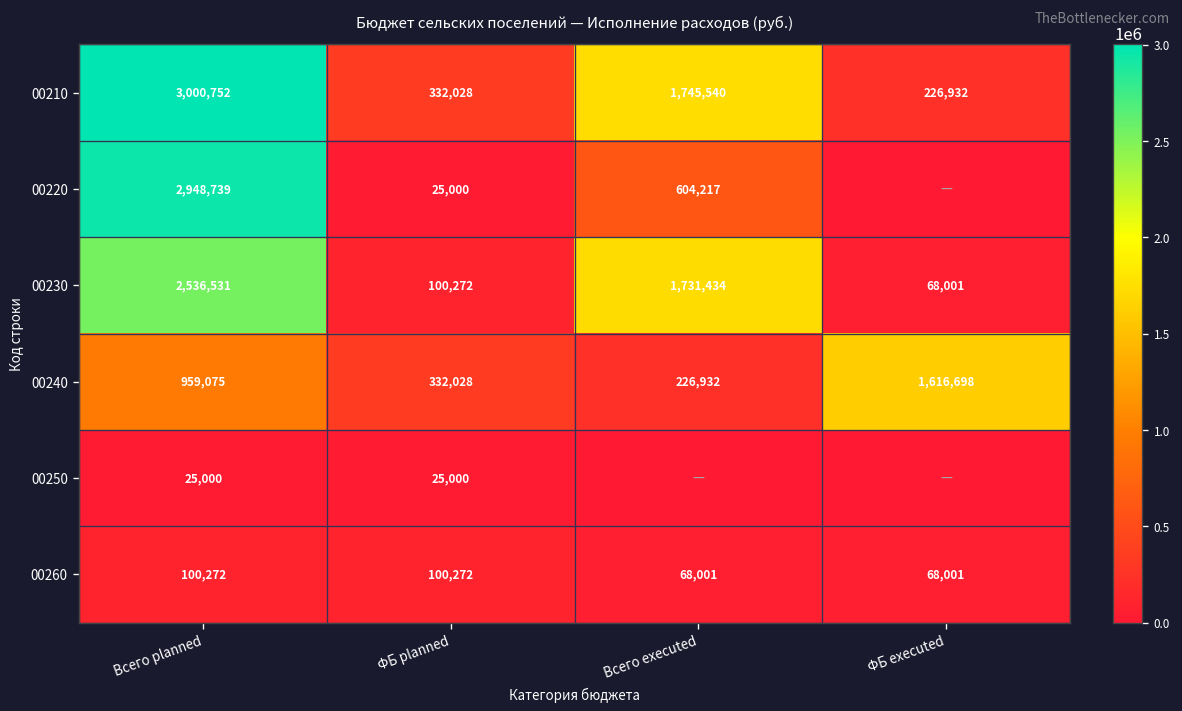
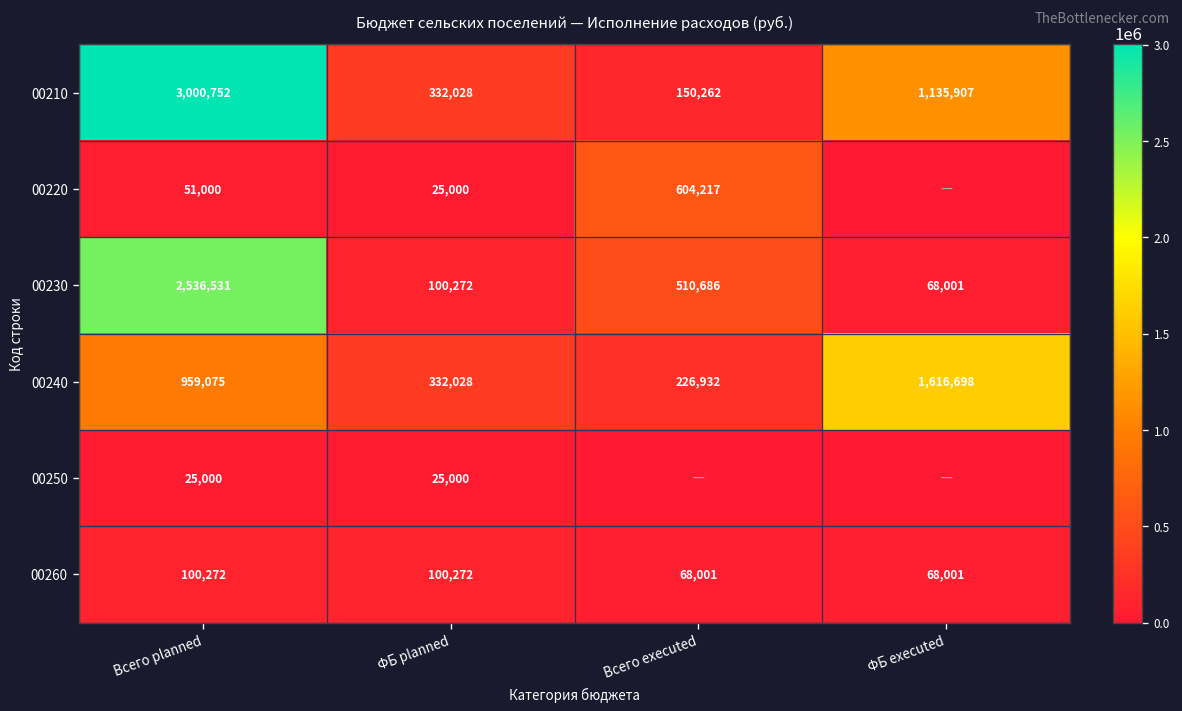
00210, Всего executed: 1,745,540 -> 150,262
00210, ФБ executed: 226,932 -> 1,135,907
00220, Всего planned: 2,948,739 -> 51,000
00230, Всего executed: 1,731,434 -> 510,686
